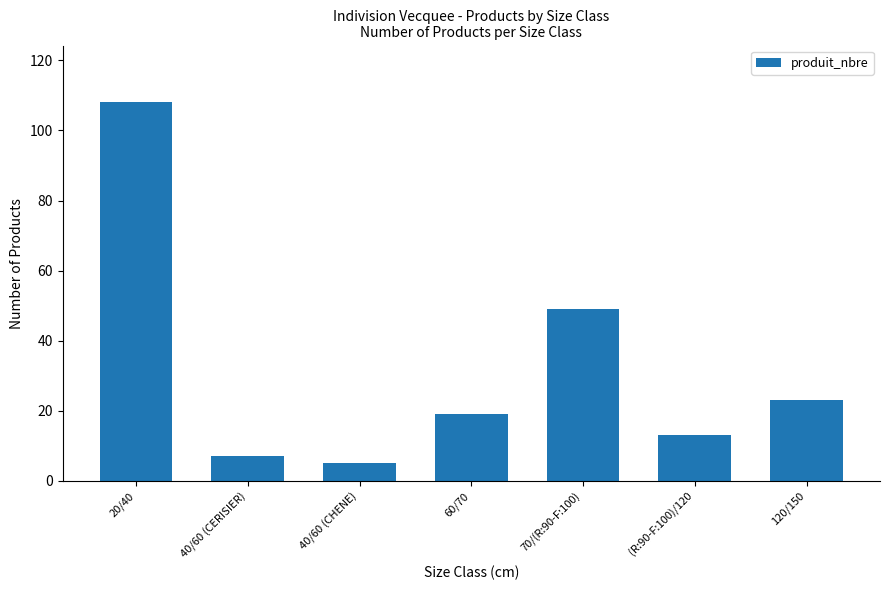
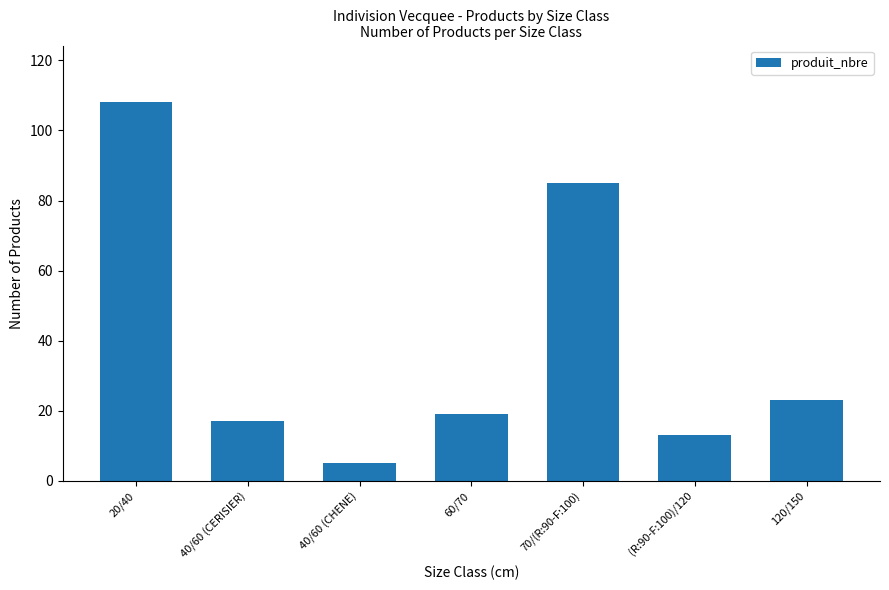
40/60 (CERISIER): 7 -> 17
70/(R:90-F:100): 49 -> 85
